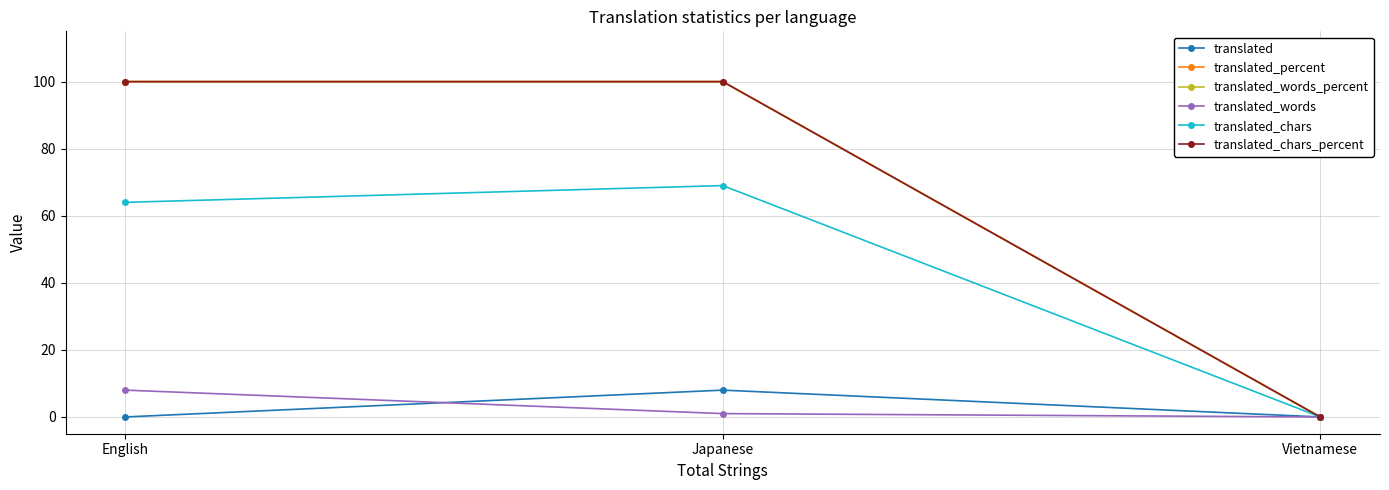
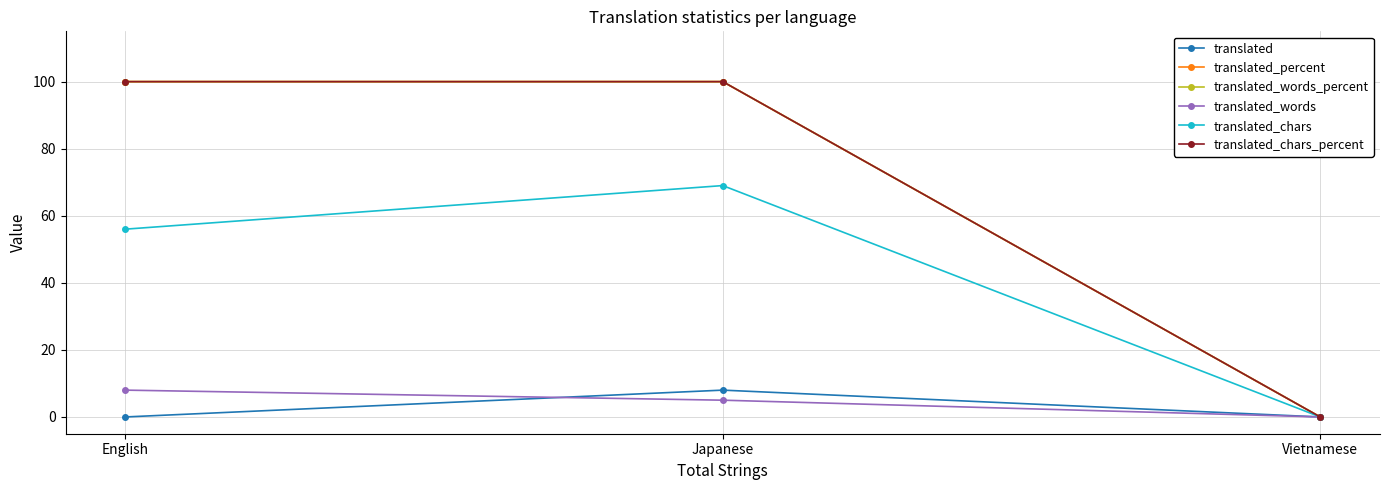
translated_chars, English: 64 -> 56
translated_words, Japanese: 1 -> 5
